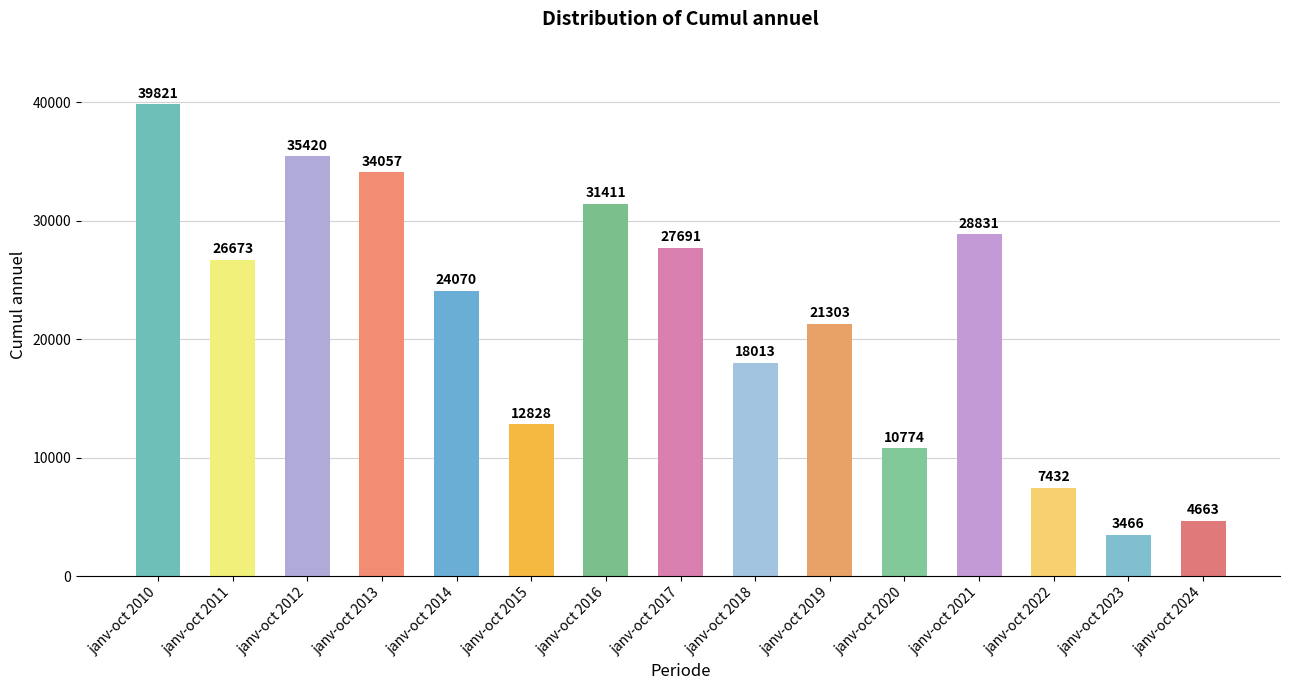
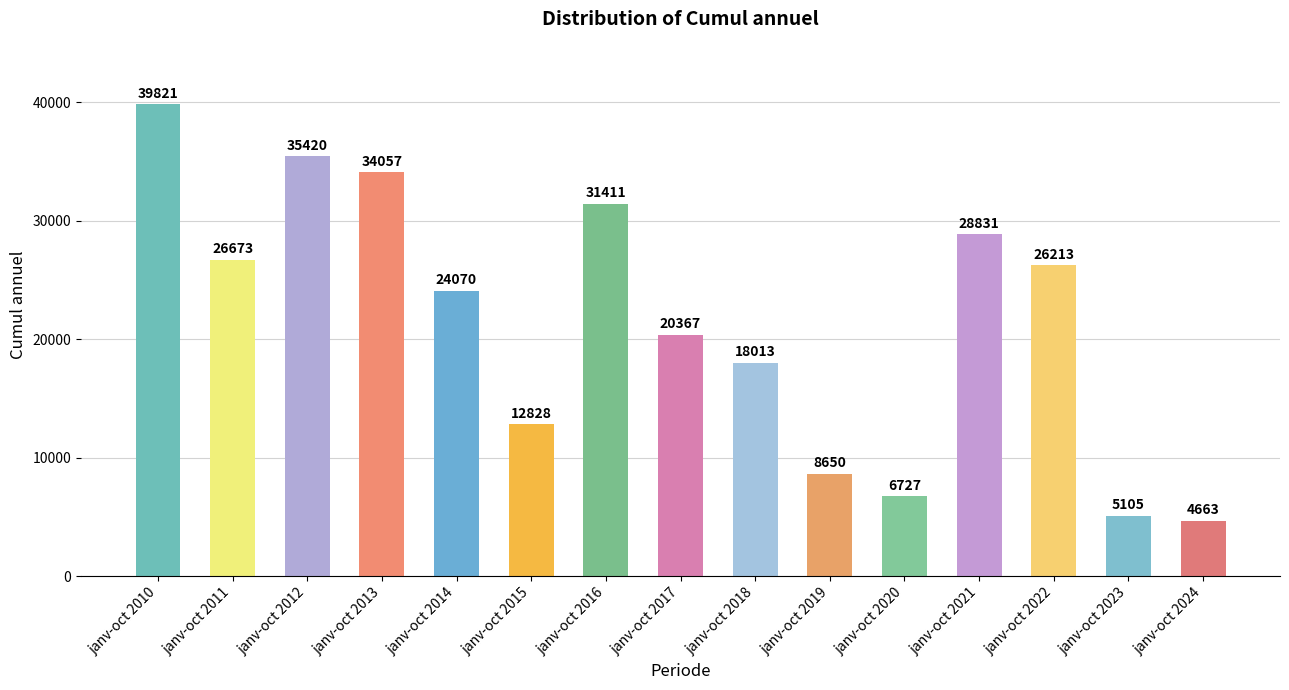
janv-oct 2017: 27691 -> 20367
janv-oct 2019: 21303 -> 8650
janv-oct 2020: 10774 -> 6727
janv-oct 2022: 7432 -> 26213
janv-oct 2023: 3466 -> 5105
